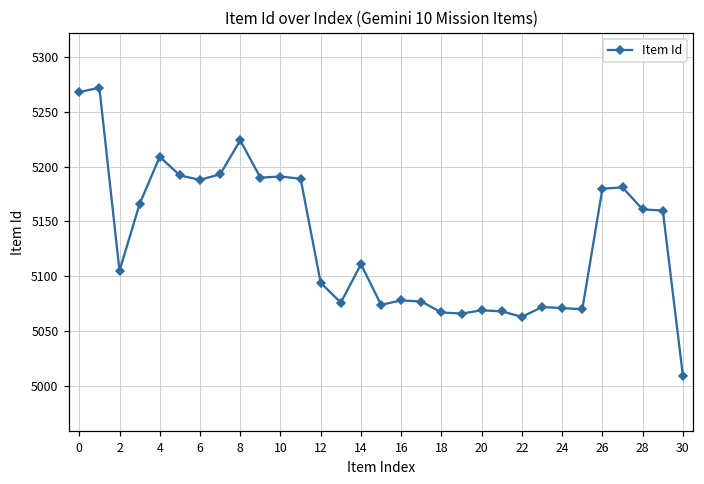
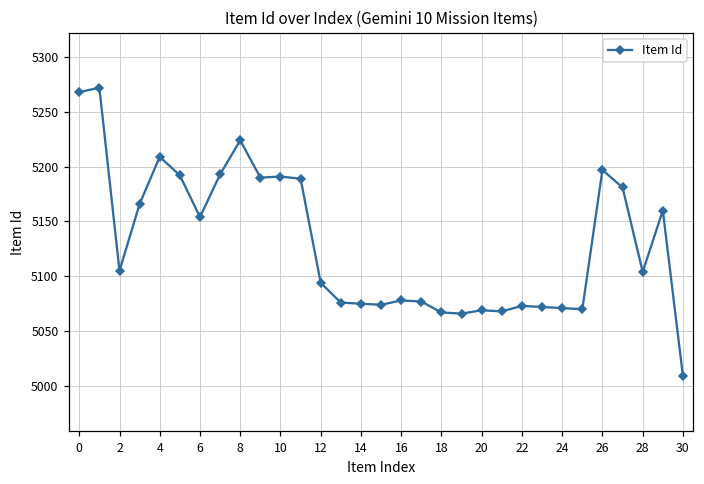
6: 5190 -> 5150
14: 5110 -> 5080
22: 5060 -> 5070
26: 5180 -> 5200
28: 5160 -> 5100
